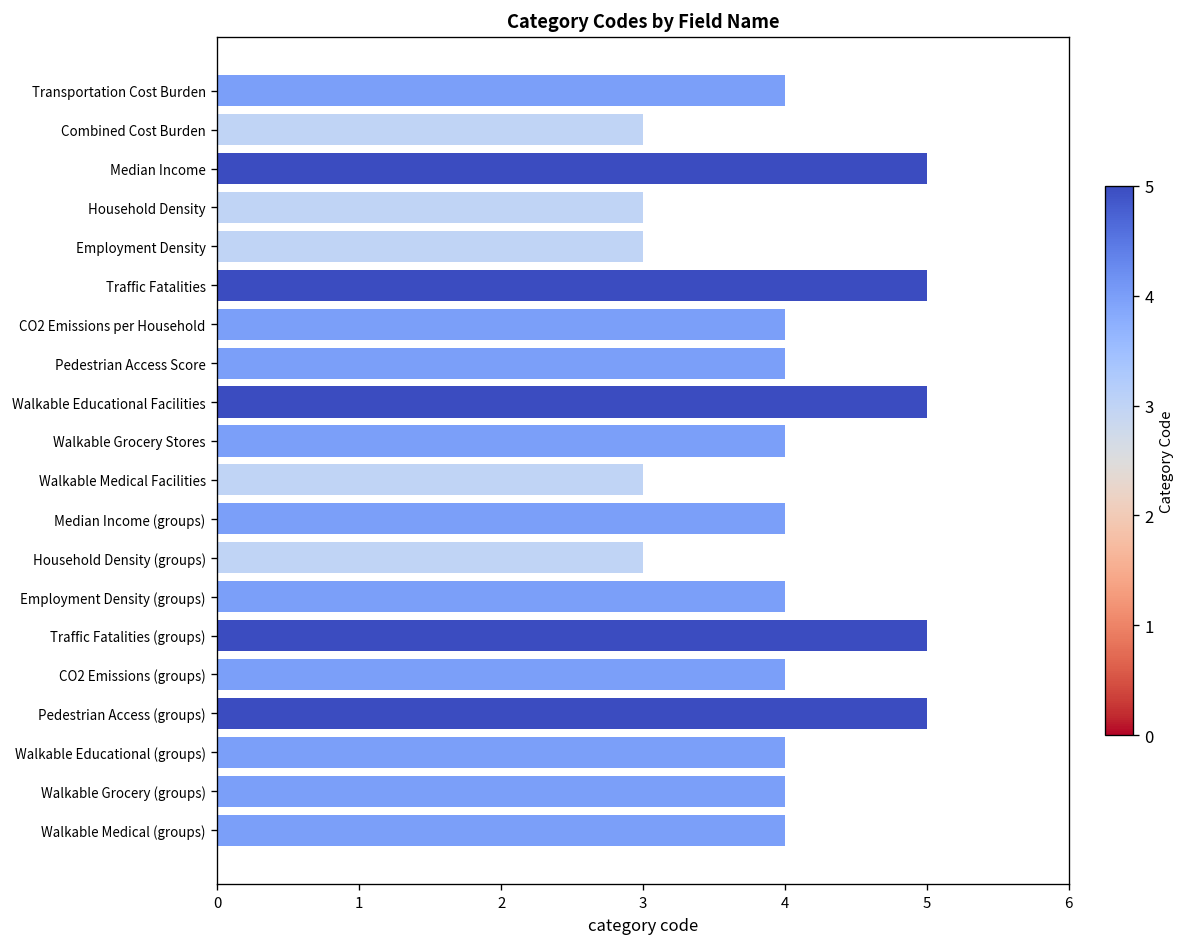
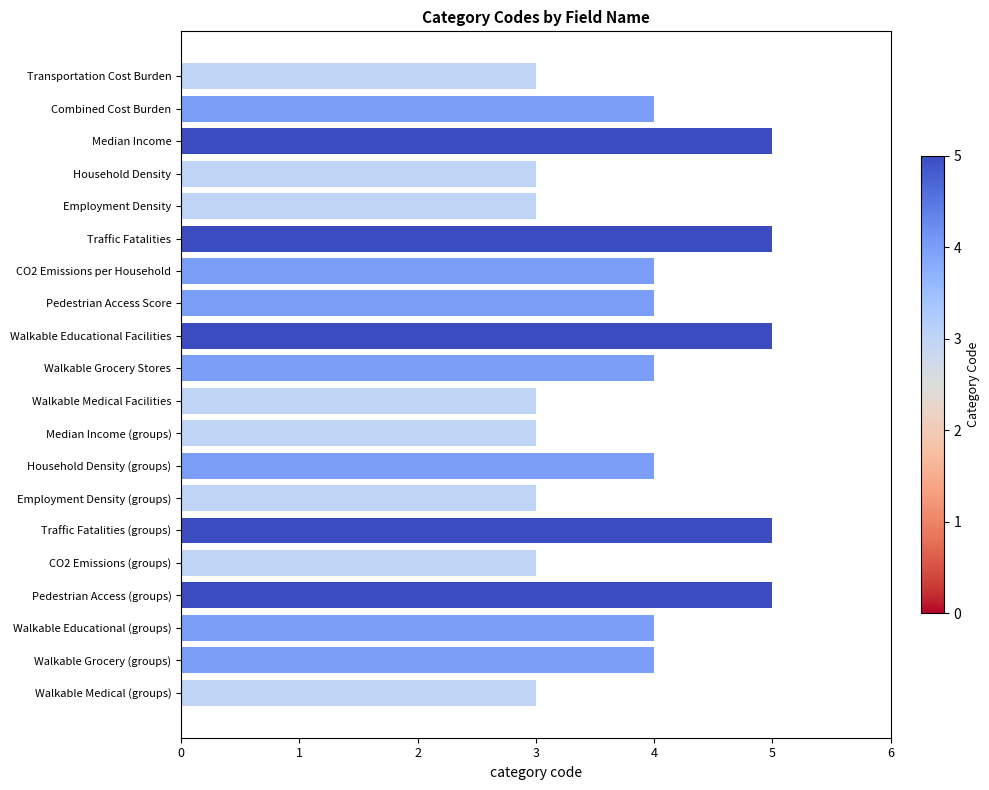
Transportation Cost Burden: 4 -> 3
Combined Cost Burden: 3 -> 4
Median Income (groups): 4 -> 3
Household Density (groups): 3 -> 4
Employment Density (groups): 4 -> 3
CO2 Emissions (groups): 4 -> 3
Walkable Medical (groups): 4 -> 3
